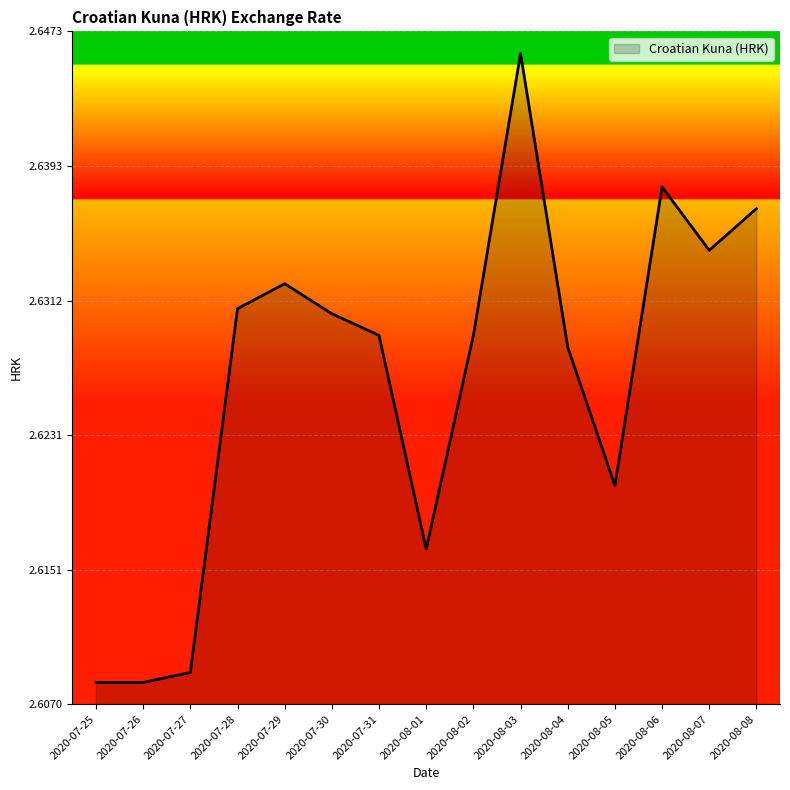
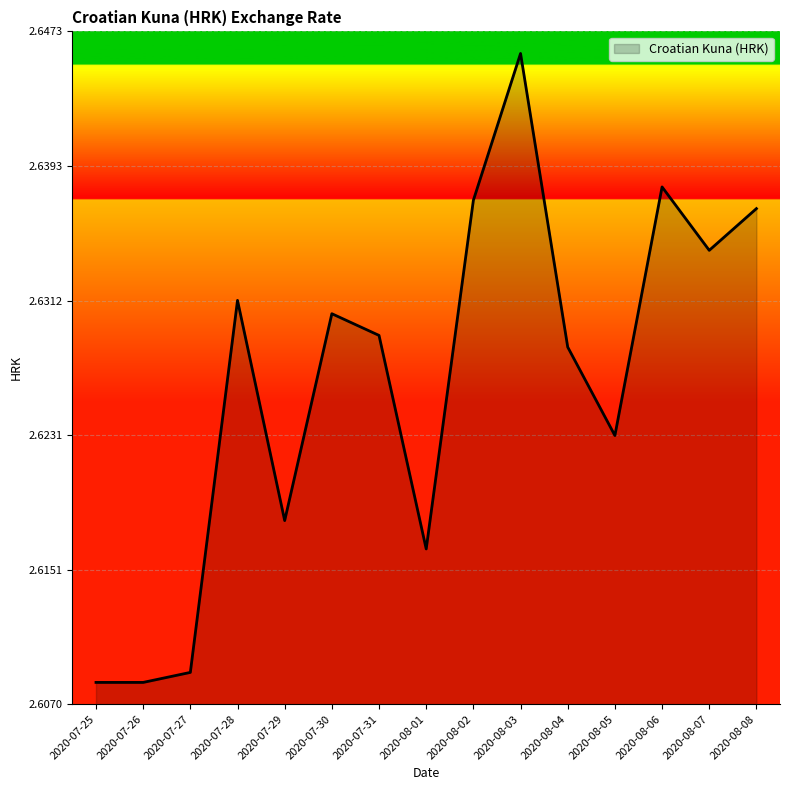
2020-07-28: 2.6307 -> 2.6312
2020-07-29: 2.6322 -> 2.6180
2020-08-02: 2.6291 -> 2.6372
2020-08-05: 2.6201 -> 2.6231
